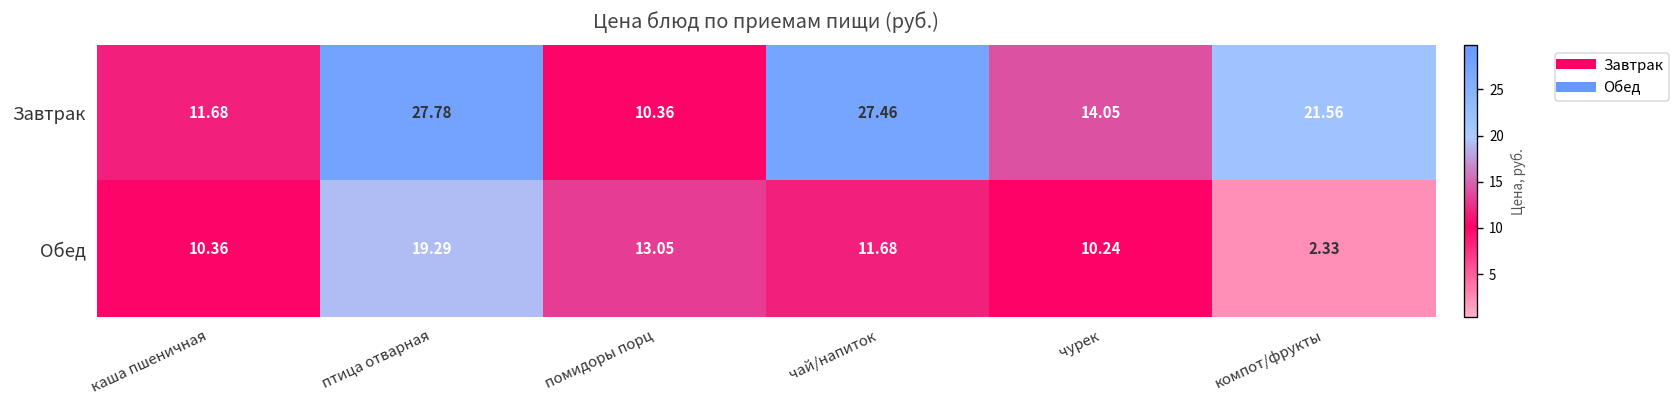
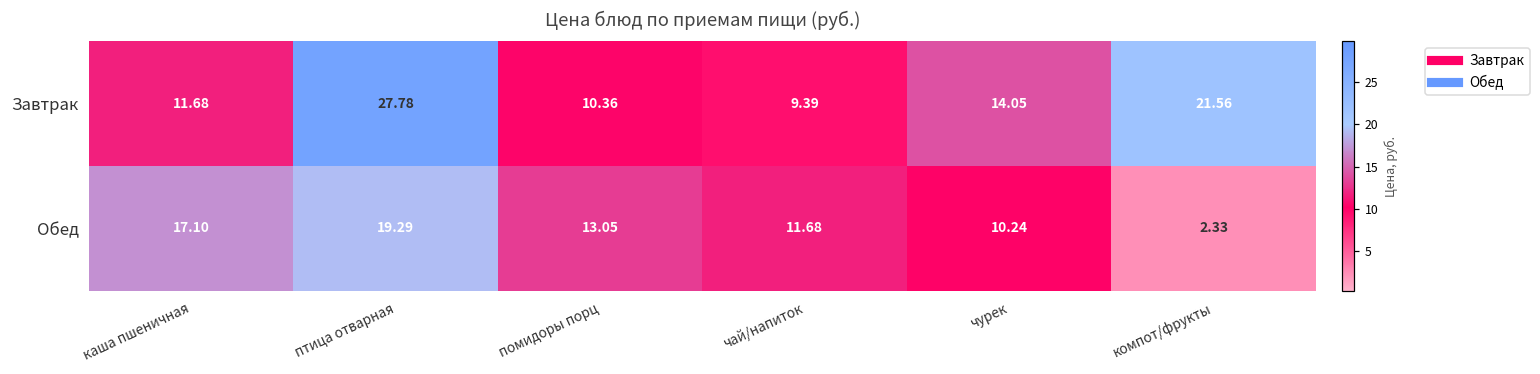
Завтрак, чай/напиток: 27.46 -> 9.39
Обед, каша пшеничная: 10.36 -> 17.10
